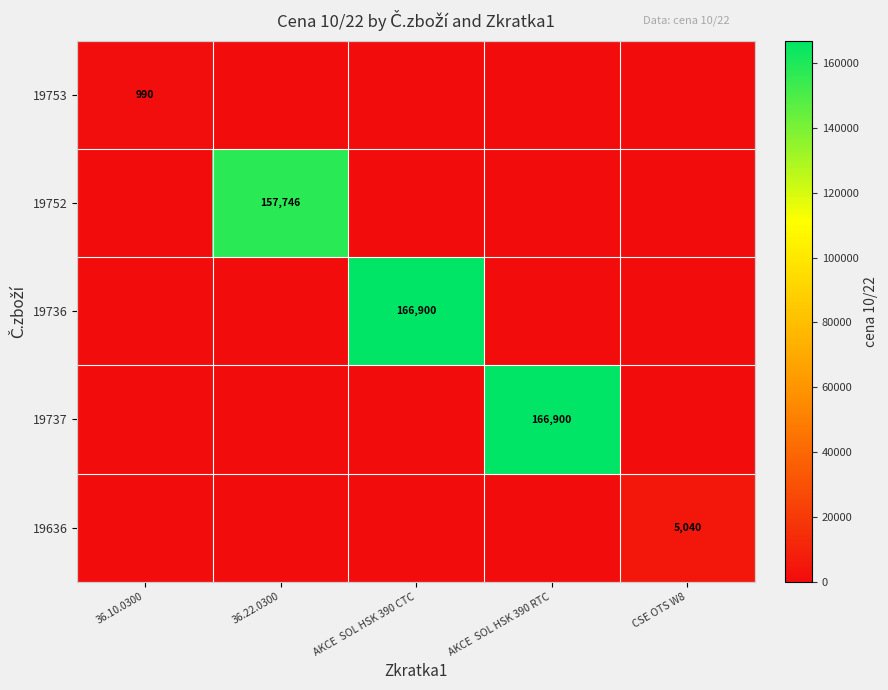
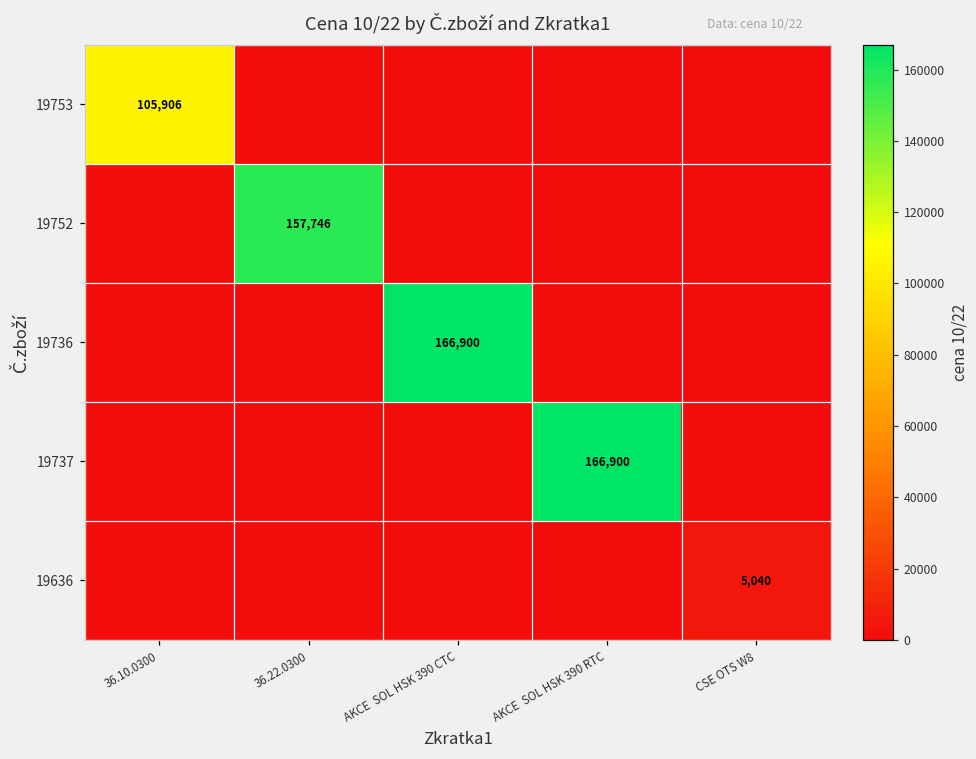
19753, 36.10.0300: 990 -> 105,906
